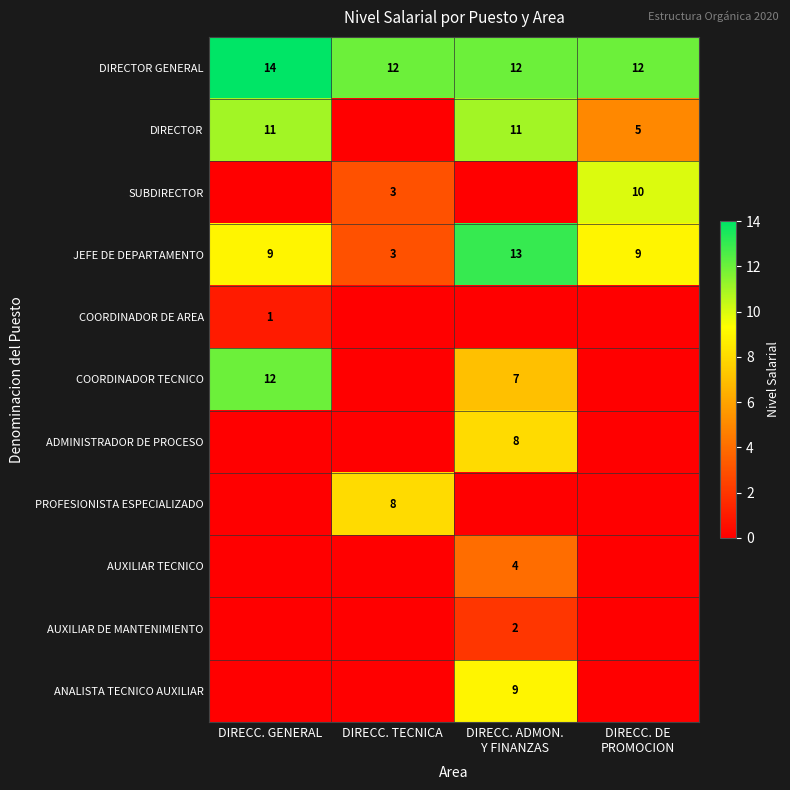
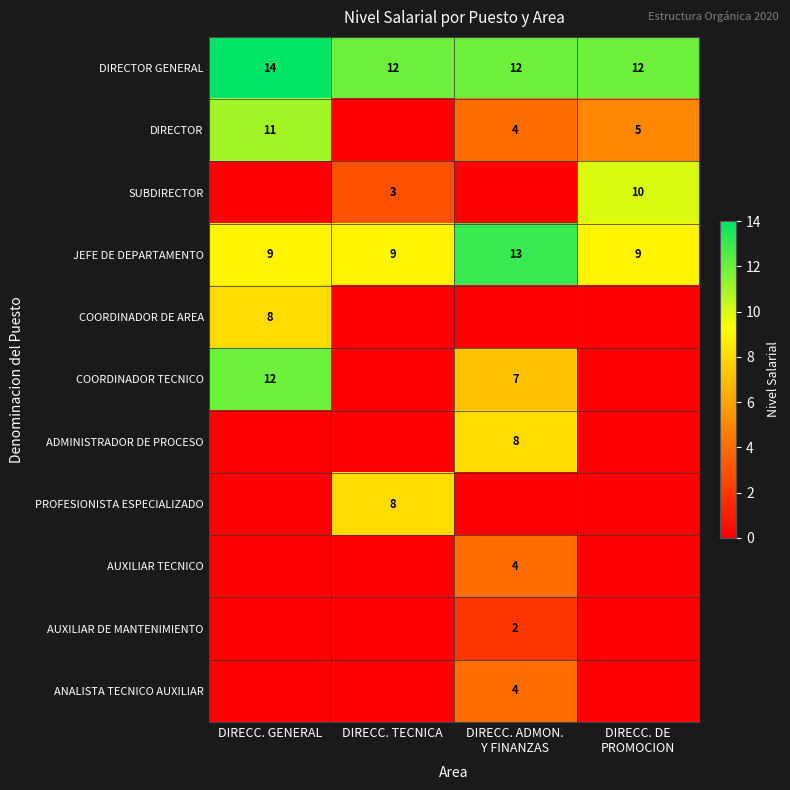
DIRECTOR, DIRECC. ADMON. Y FINANZAS: 11 -> 4
JEFE DE DEPARTAMENTO, DIRECC. TECNICA: 3 -> 9
COORDINADOR DE AREA, DIRECC. GENERAL: 1 -> 8
ANALISTA TECNICO AUXILIAR, DIRECC. ADMON. Y FINANZAS: 9 -> 4
